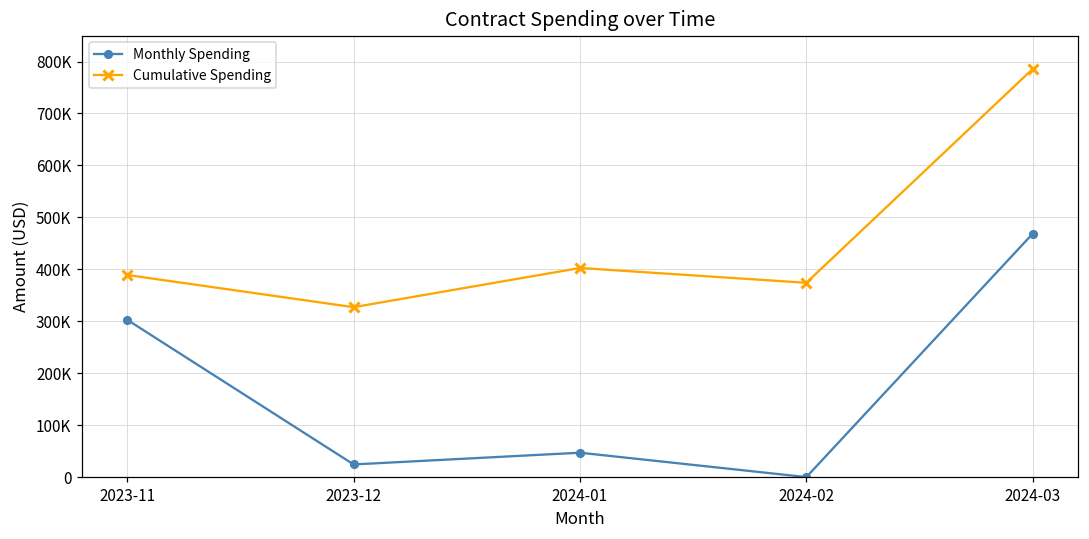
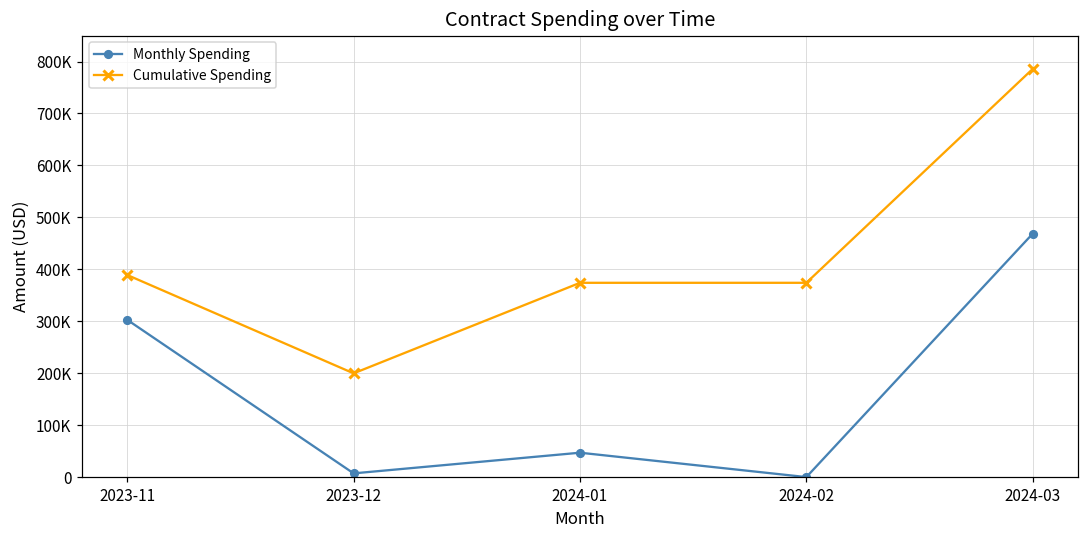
Monthly Spending, 2023-12: 20000 -> 10000
Cumulative Spending, 2023-12: 330000 -> 200000
Cumulative Spending, 2024-01: 400000 -> 370000
